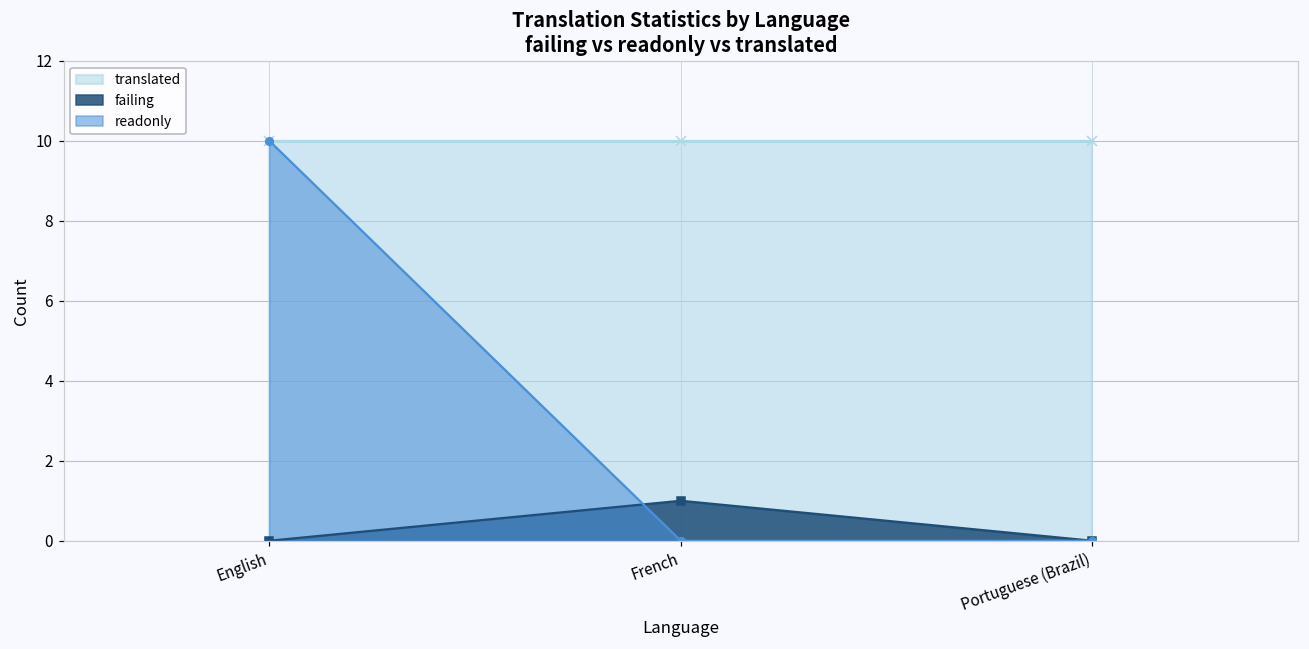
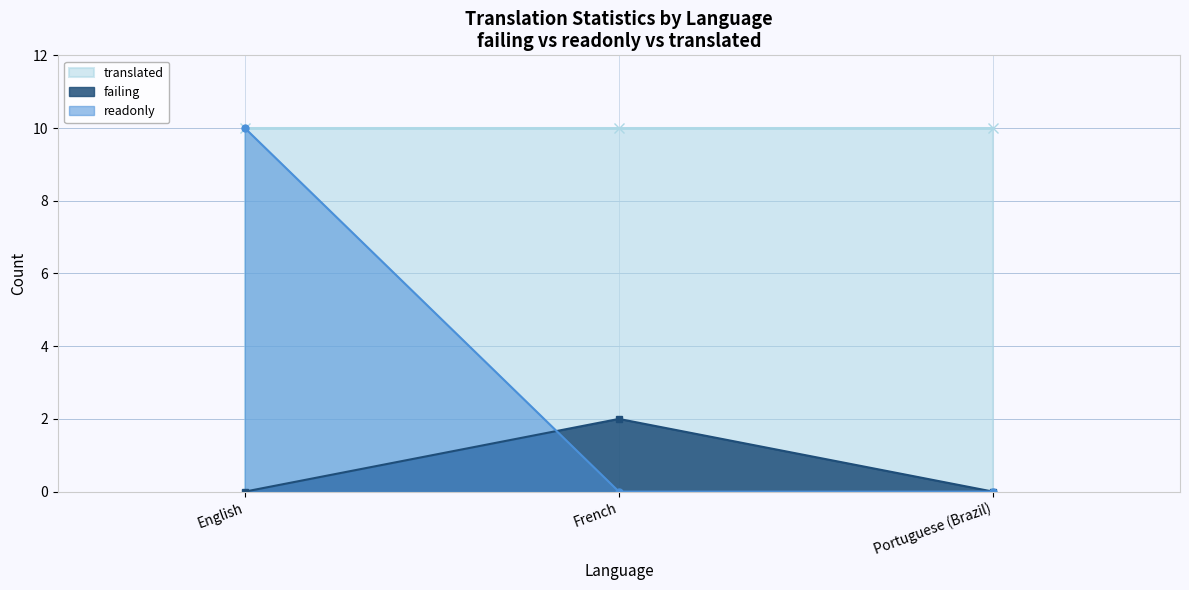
failing, French: 1 -> 2
